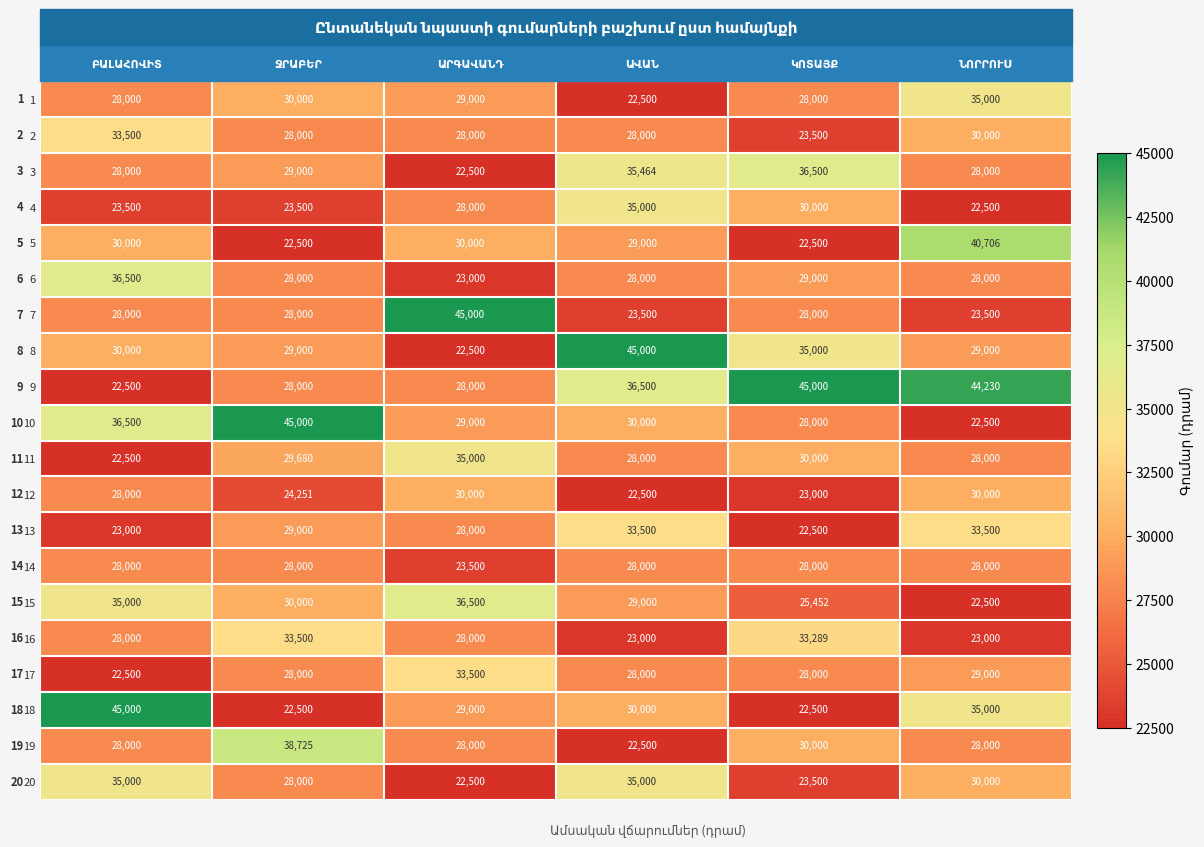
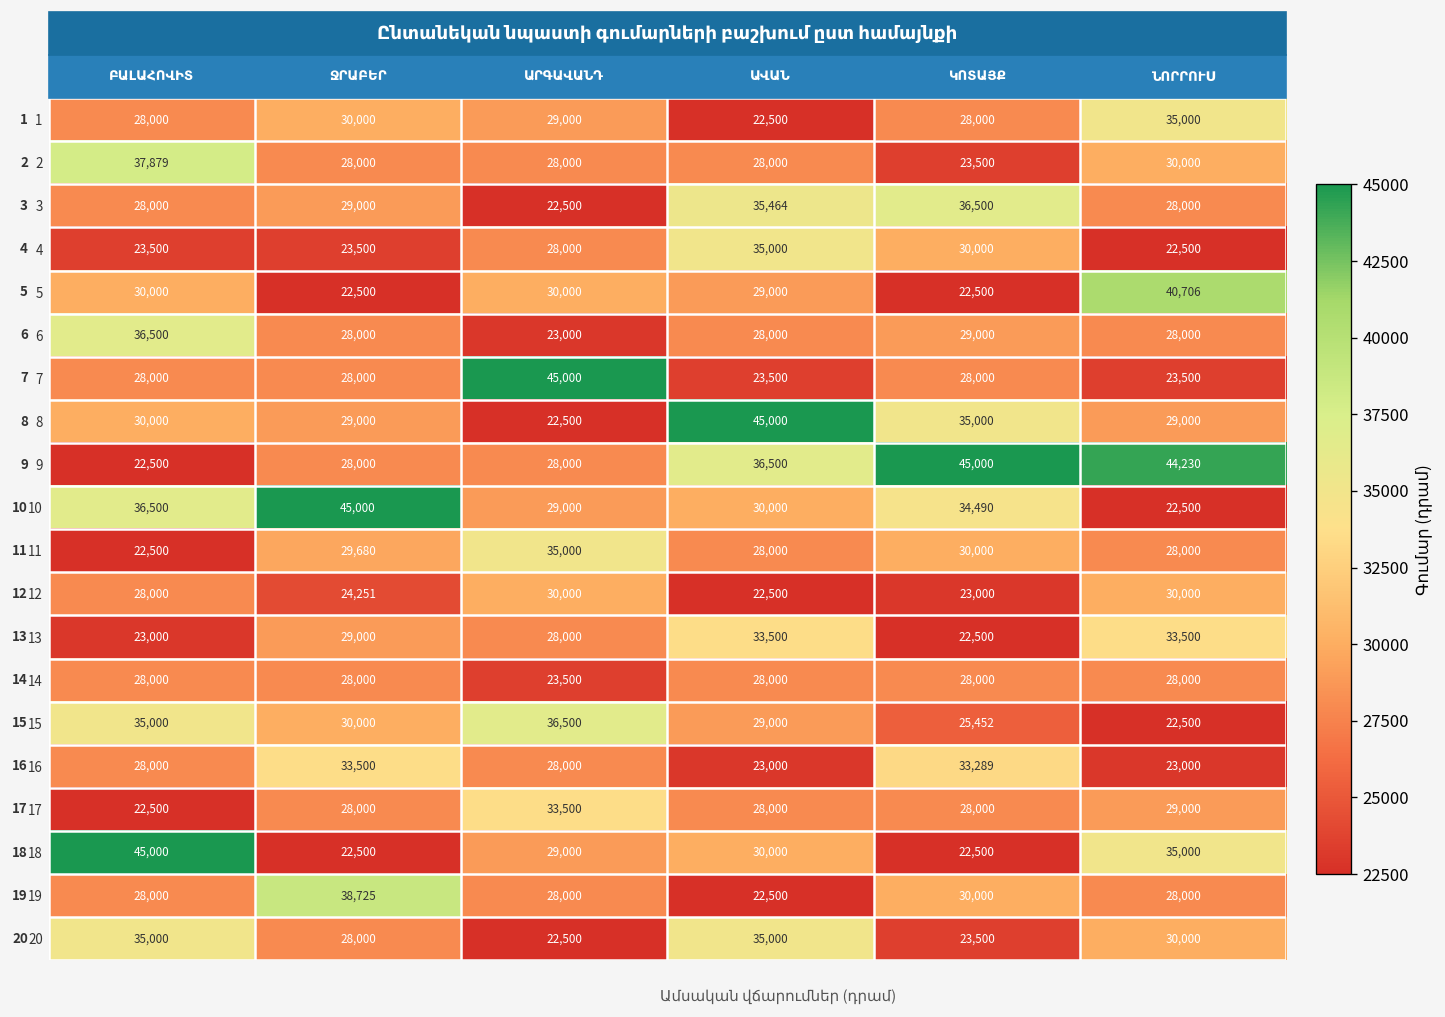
2, ԲԱԼԱՀՈՎԻՏ: 33,500 -> 37,879
10, ԿՈՏԱՅՔ: 28,000 -> 34,490
